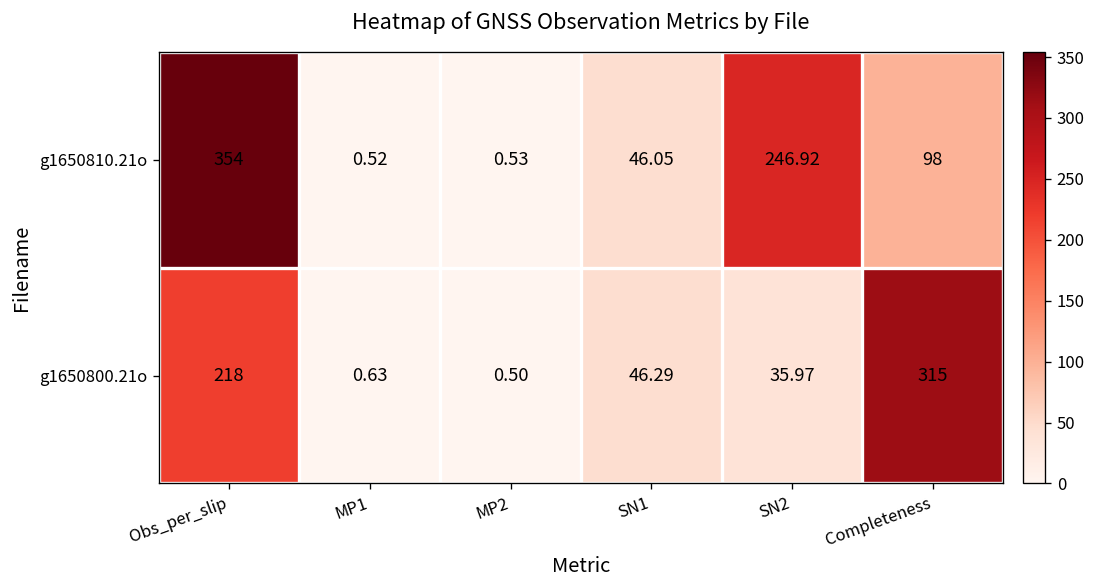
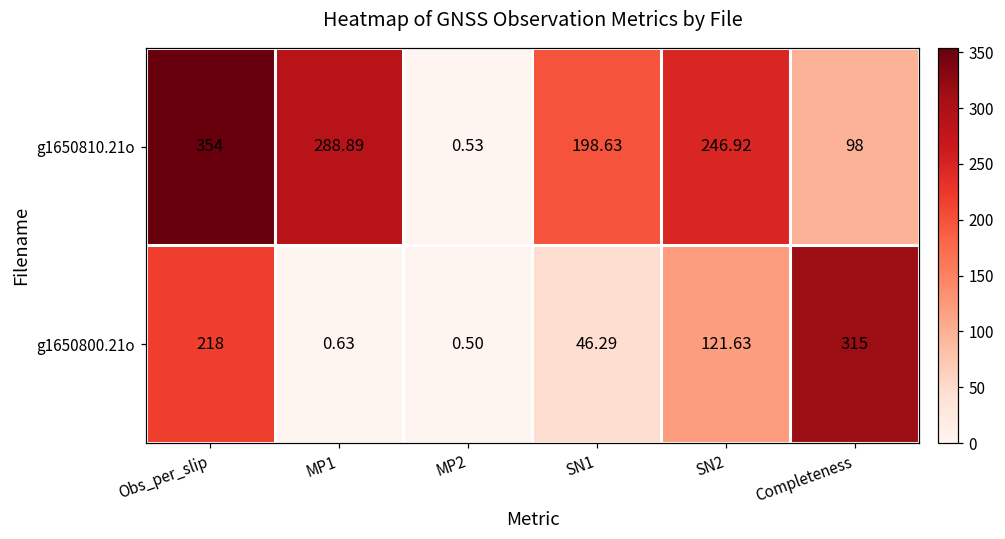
g1650810.21o, MP1: 0.52 -> 288.89
g1650810.21o, SN1: 46.05 -> 198.63
g1650800.21o, SN2: 35.97 -> 121.63
